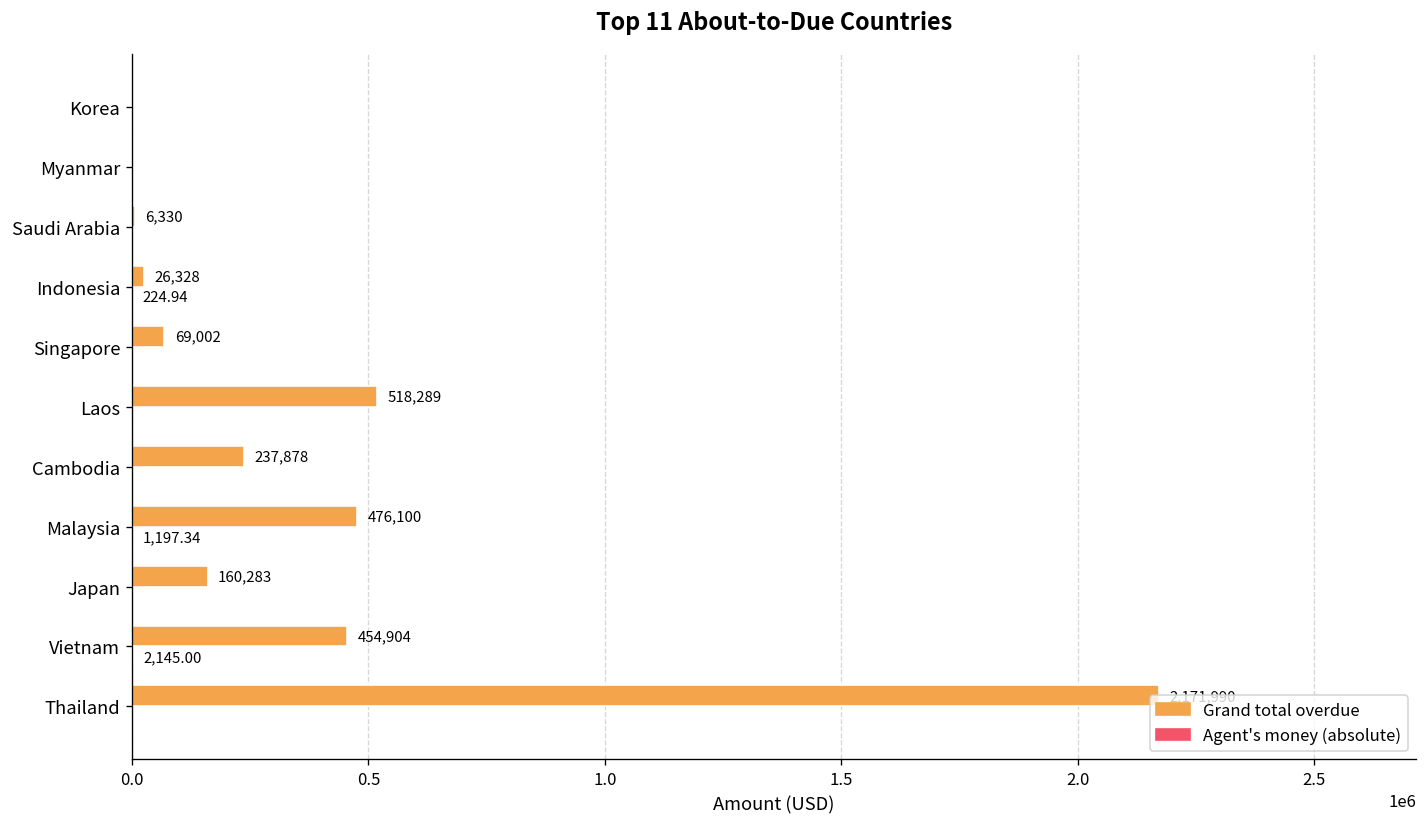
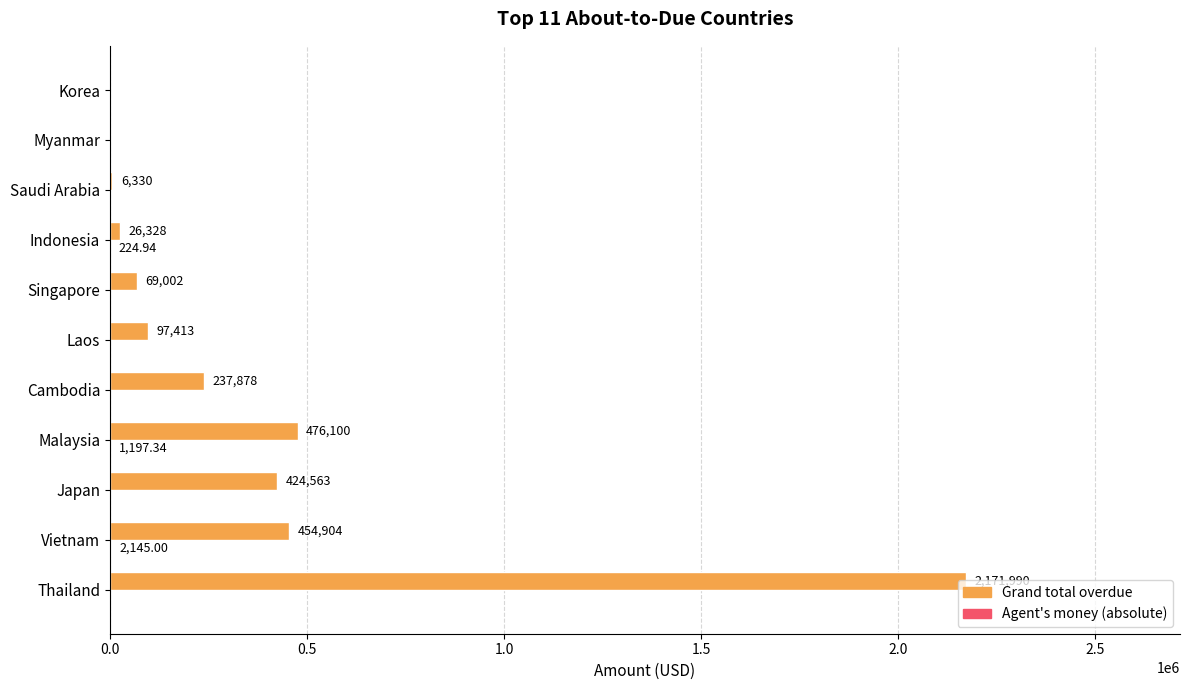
Grand total overdue, Laos: 518,289 -> 97,413
Grand total overdue, Japan: 160,283 -> 424,563
